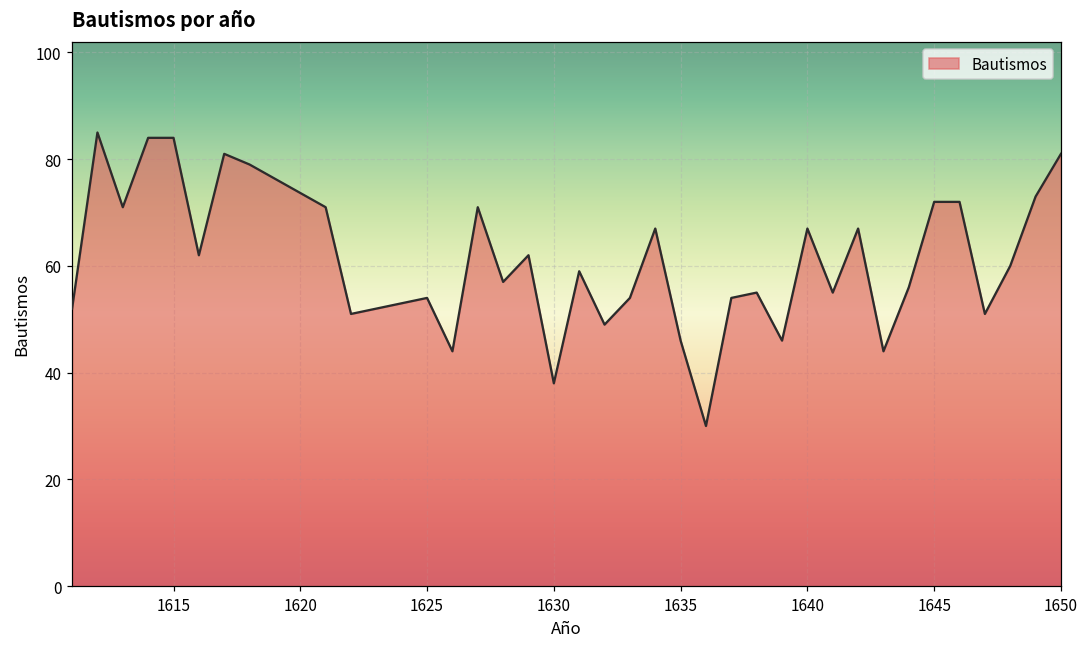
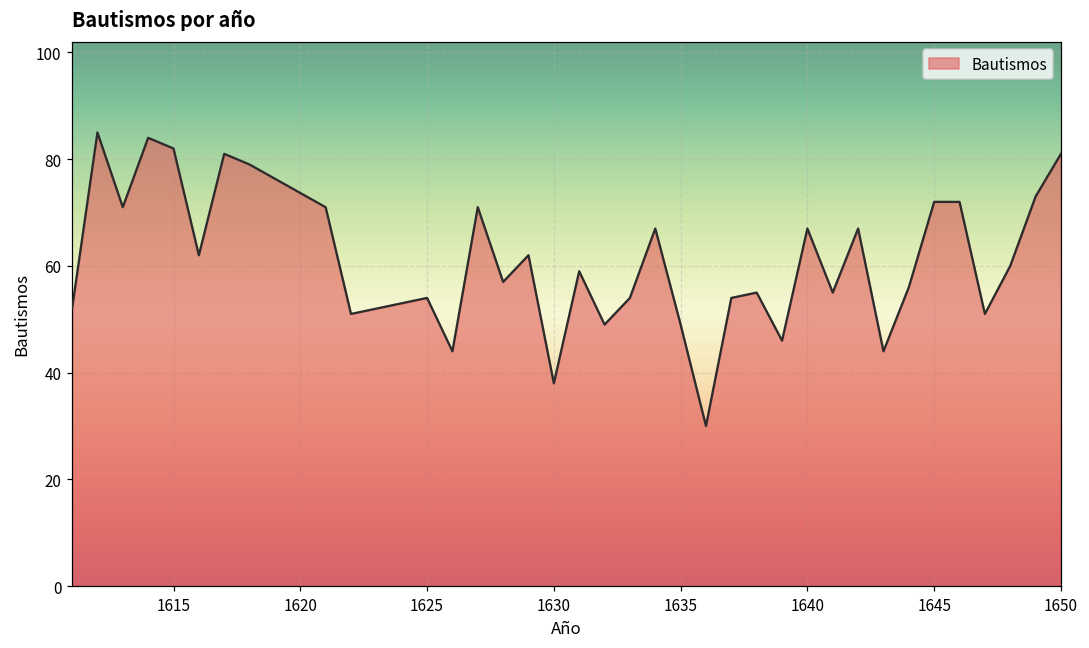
1615: 84 -> 82
1635: 46 -> 49
